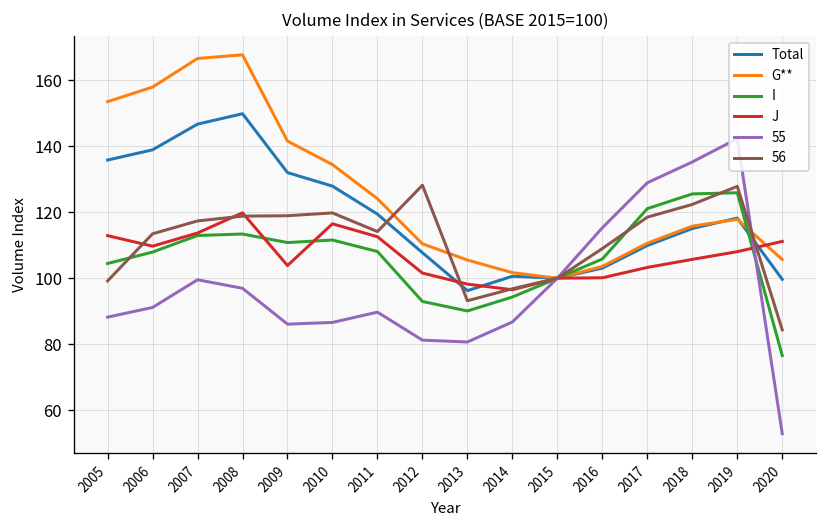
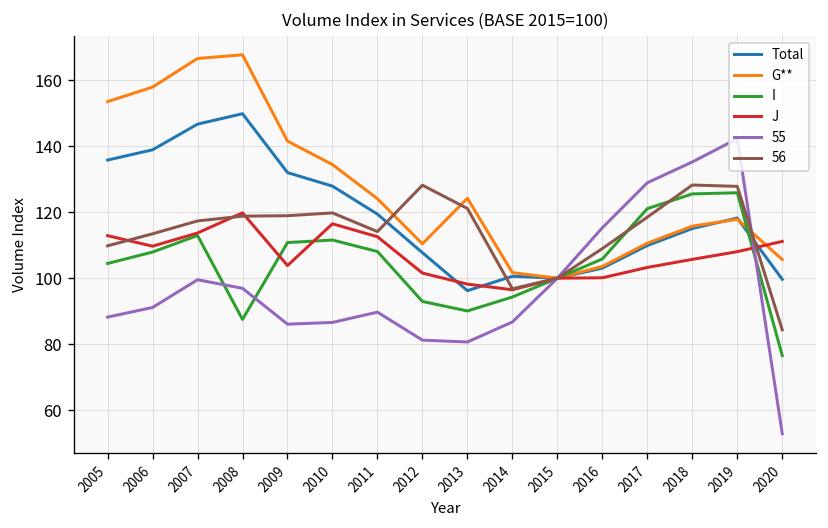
56, 2005: 99 -> 110
I, 2008: 113 -> 88
G**, 2013: 106 -> 124
56, 2013: 93 -> 121
56, 2018: 122 -> 128
